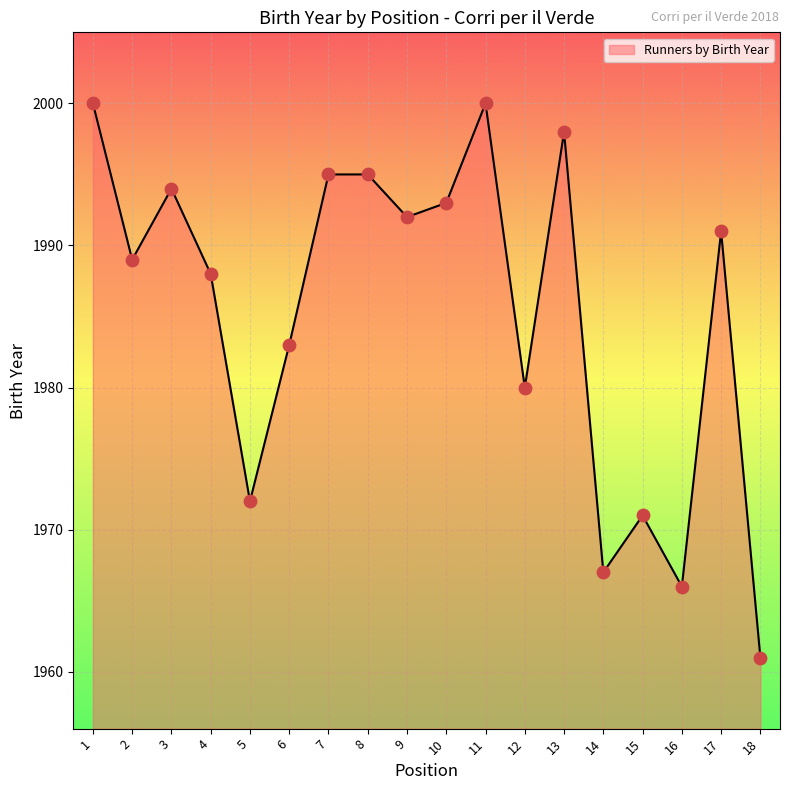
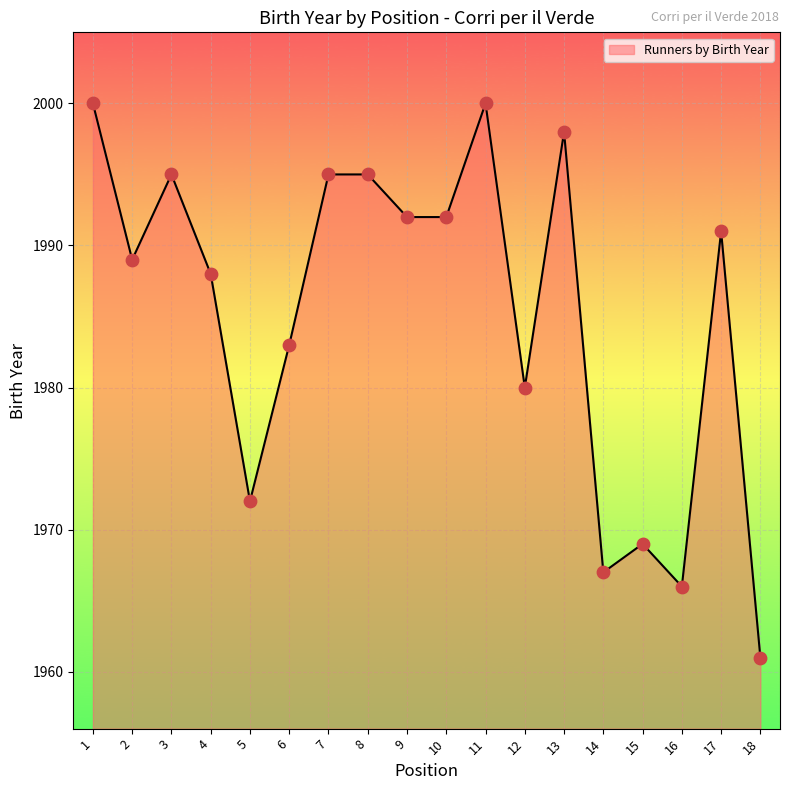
3: 1994 -> 1995
10: 1993 -> 1992
15: 1971 -> 1969
